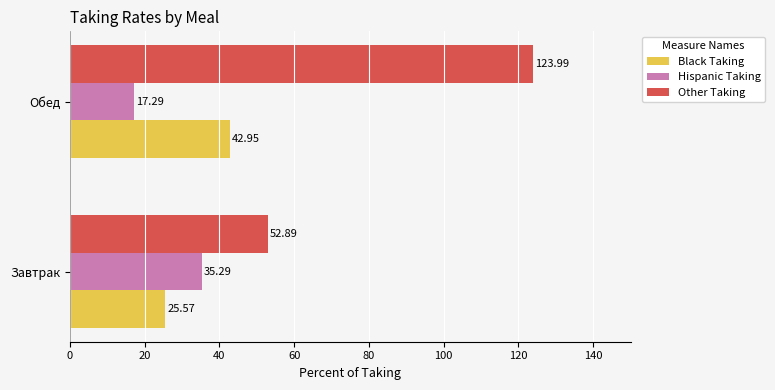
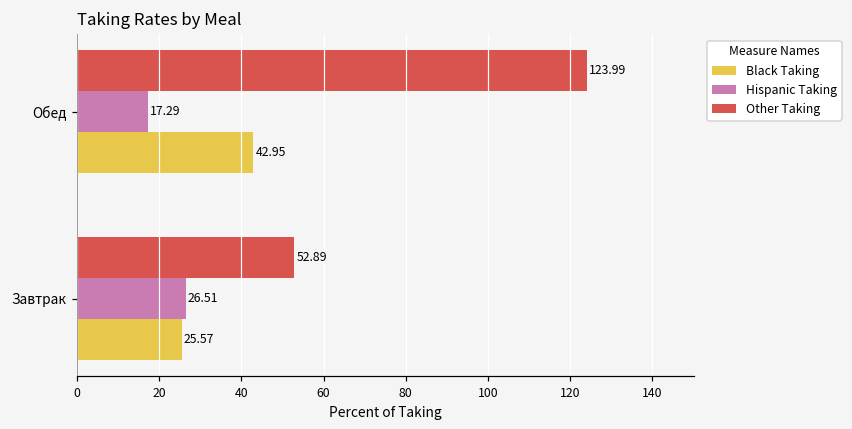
Hispanic Taking, Завтрак: 35.29 -> 26.51
